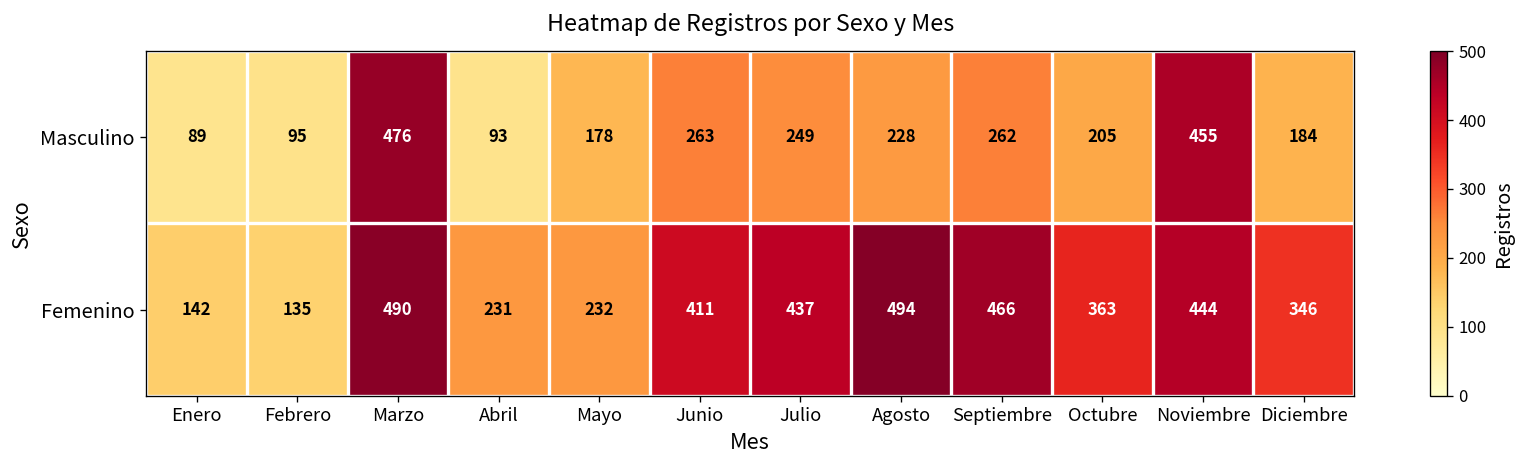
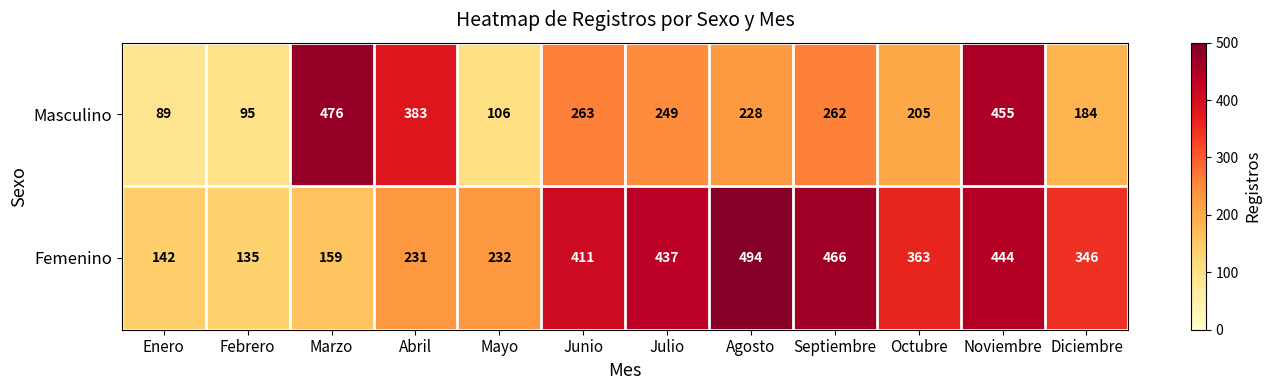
Masculino, Abril: 93 -> 383
Masculino, Mayo: 178 -> 106
Femenino, Marzo: 490 -> 159
